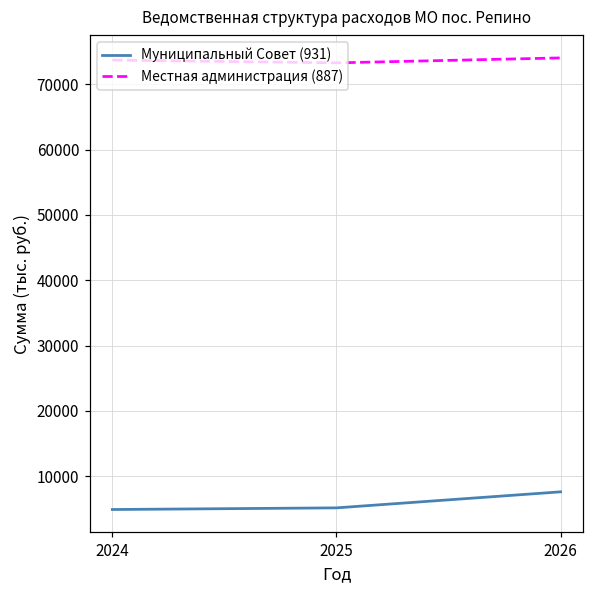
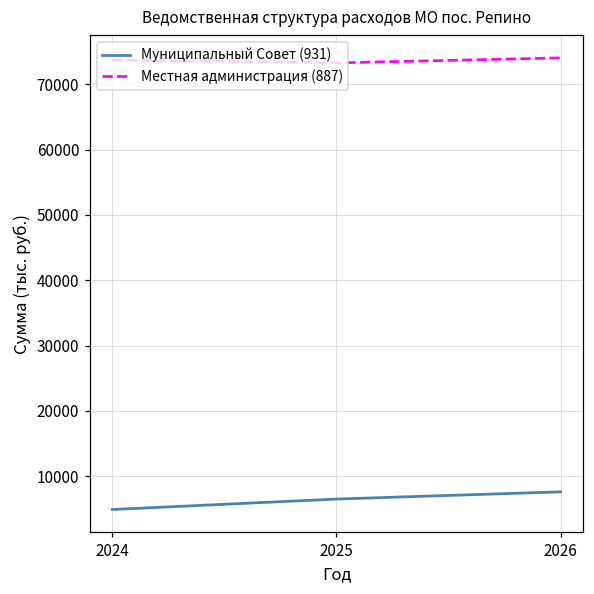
Муниципальный Совет (931), 2025: 5000 -> 7000
